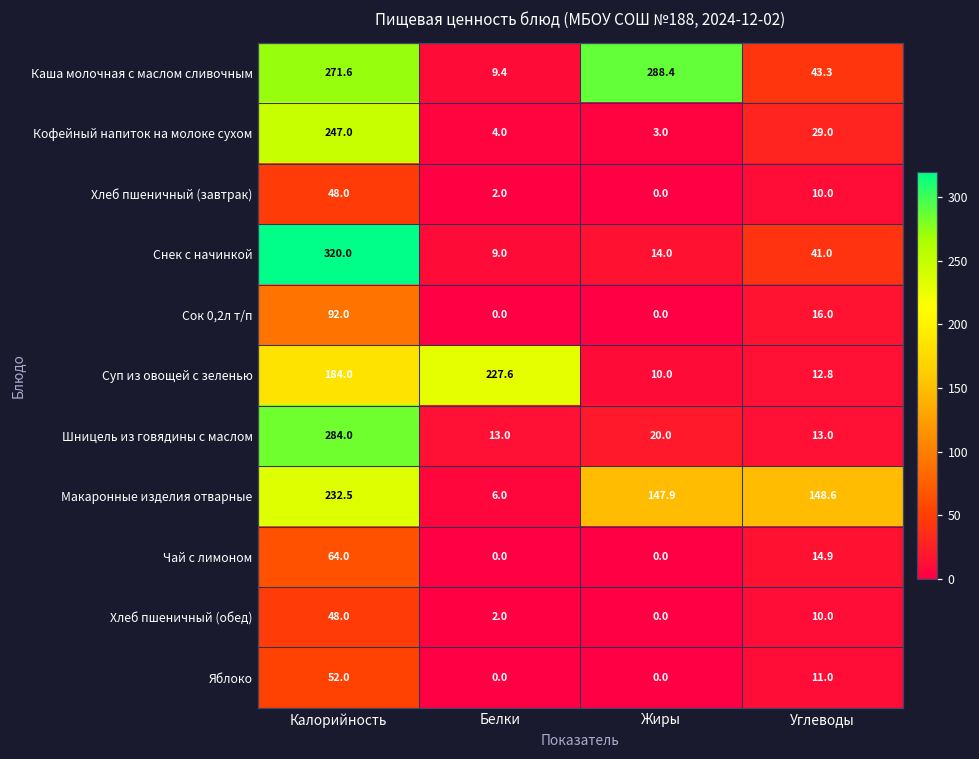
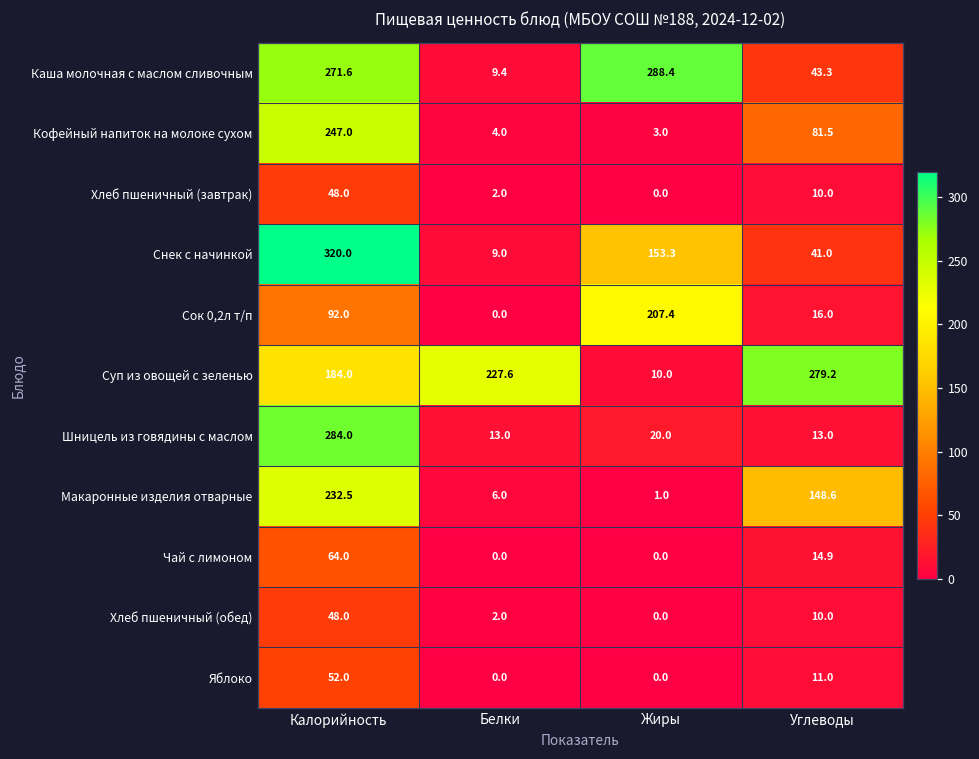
Кофейный напиток на молоке сухом, Углеводы: 29.0 -> 81.5
Снек с начинкой, Жиры: 14.0 -> 153.3
Сок 0,2л т/п, Жиры: 0.0 -> 207.4
Суп из овощей с зеленью, Углеводы: 12.8 -> 279.2
Макаронные изделия отварные, Жиры: 147.9 -> 1.0
